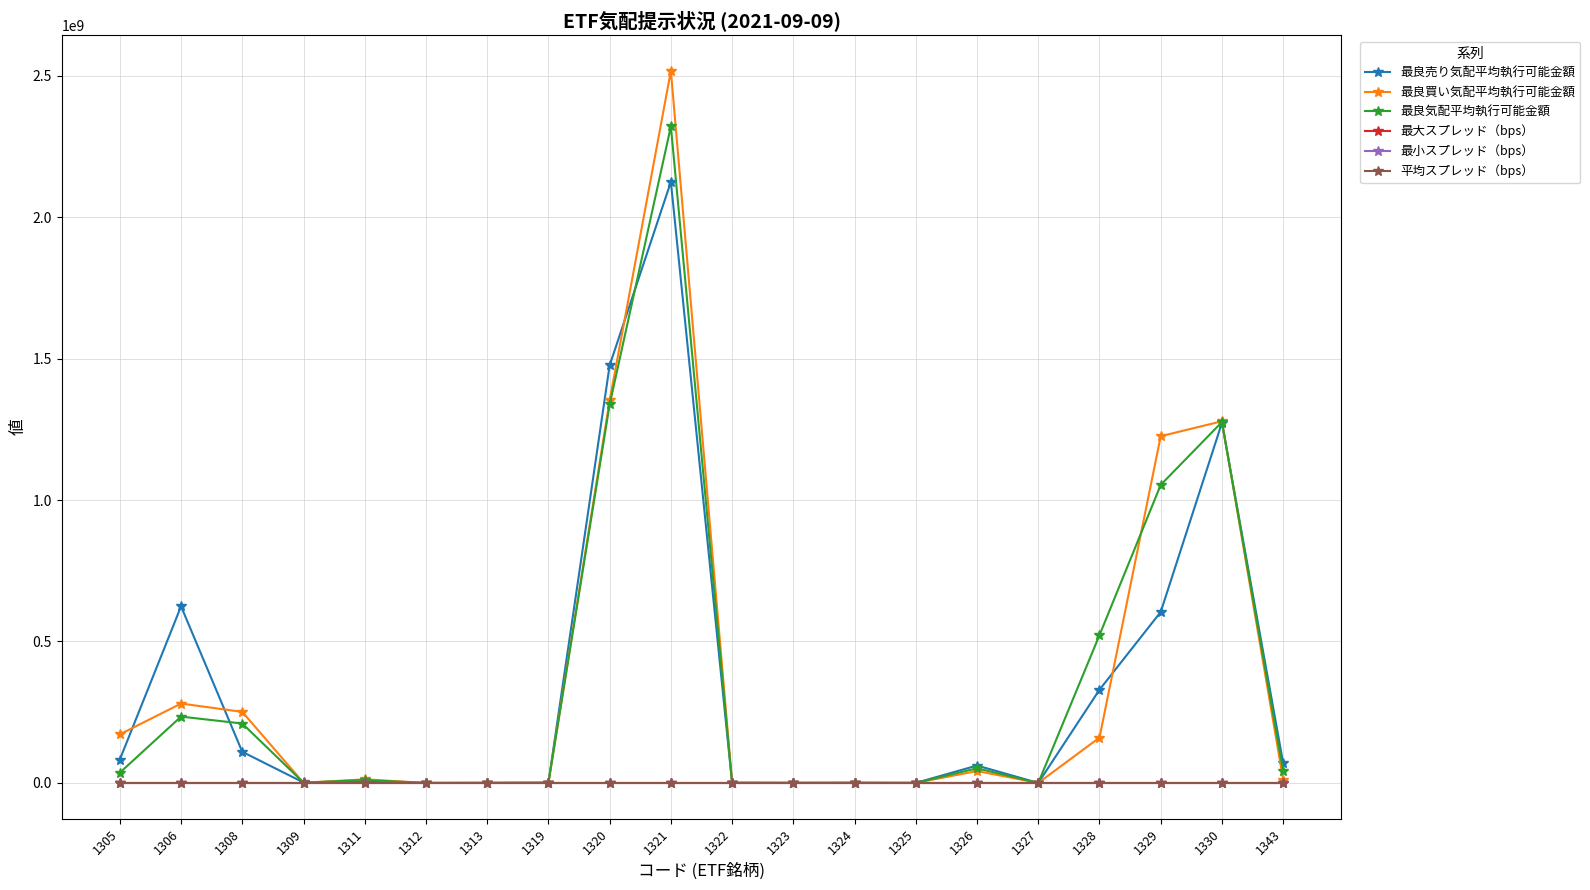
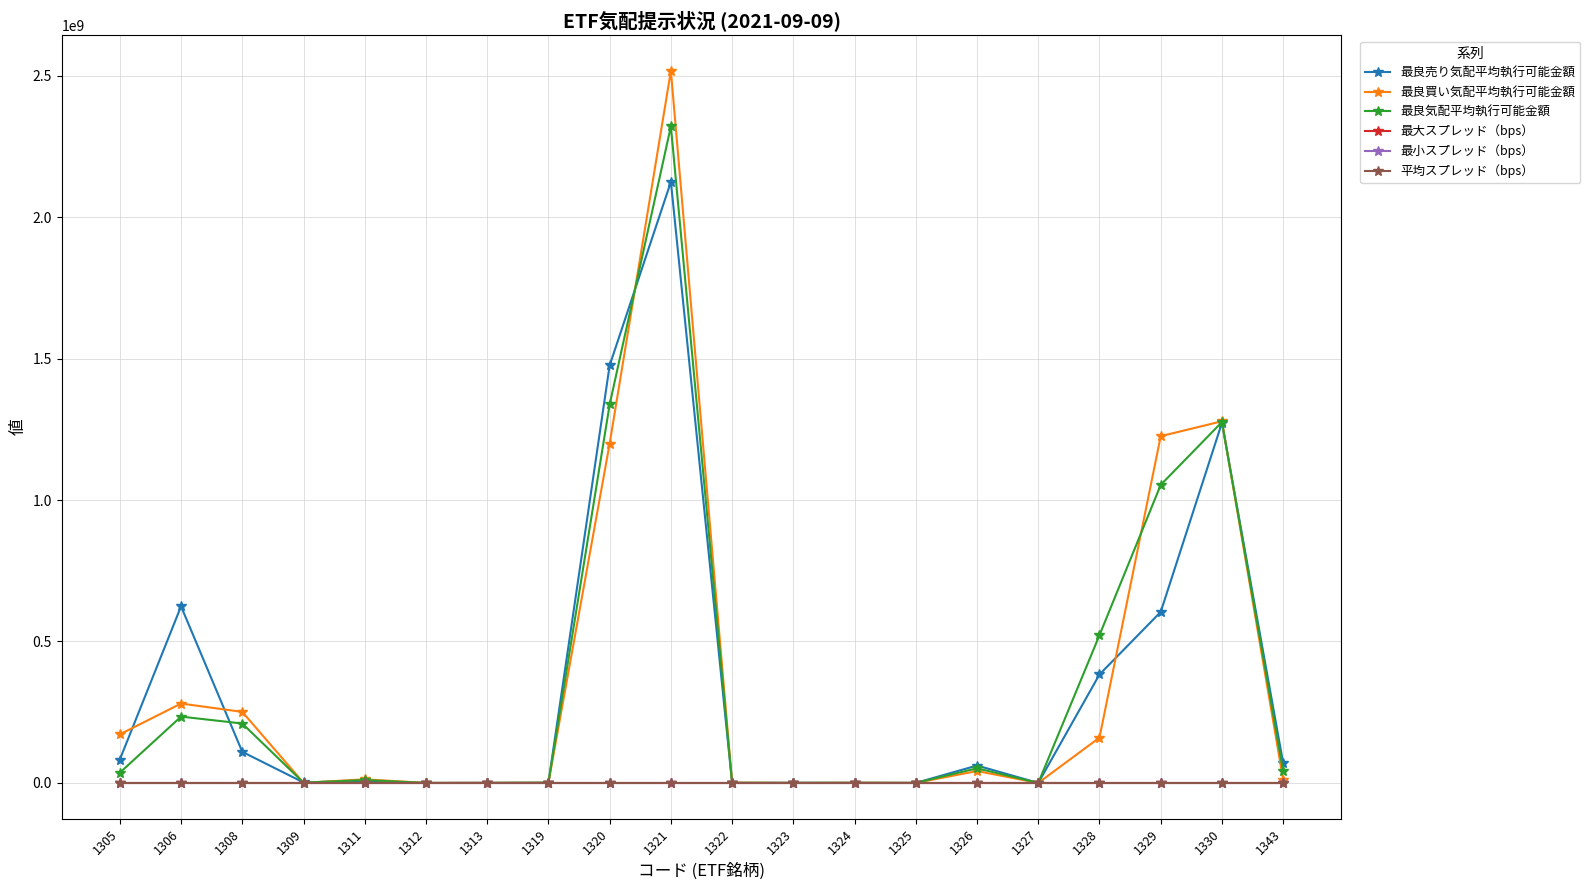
最良買い気配平均執行可能金額, 1320: 1350000000 -> 1200000000
最良売り気配平均執行可能金額, 1328: 330000000 -> 380000000
